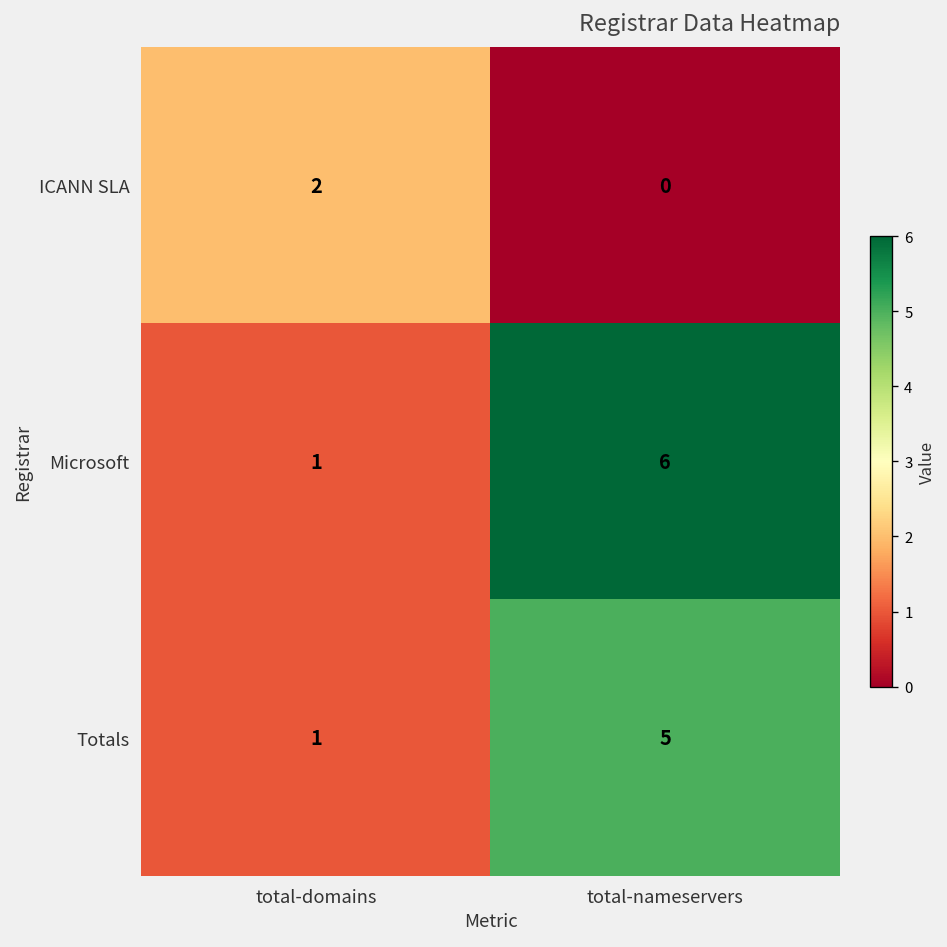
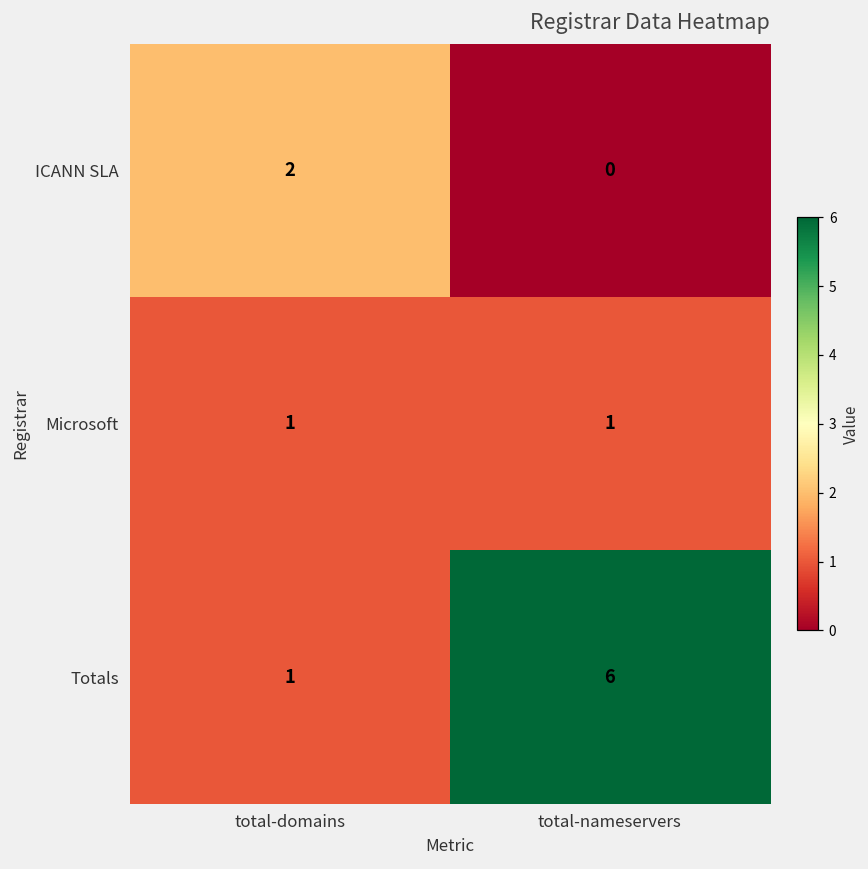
Microsoft, total-nameservers: 6 -> 1
Totals, total-nameservers: 5 -> 6
